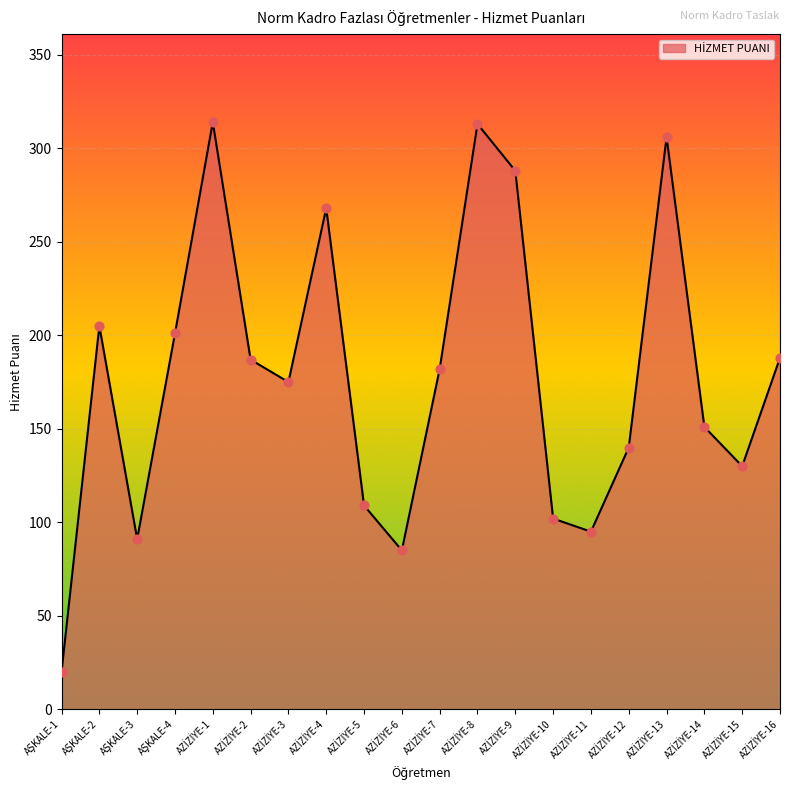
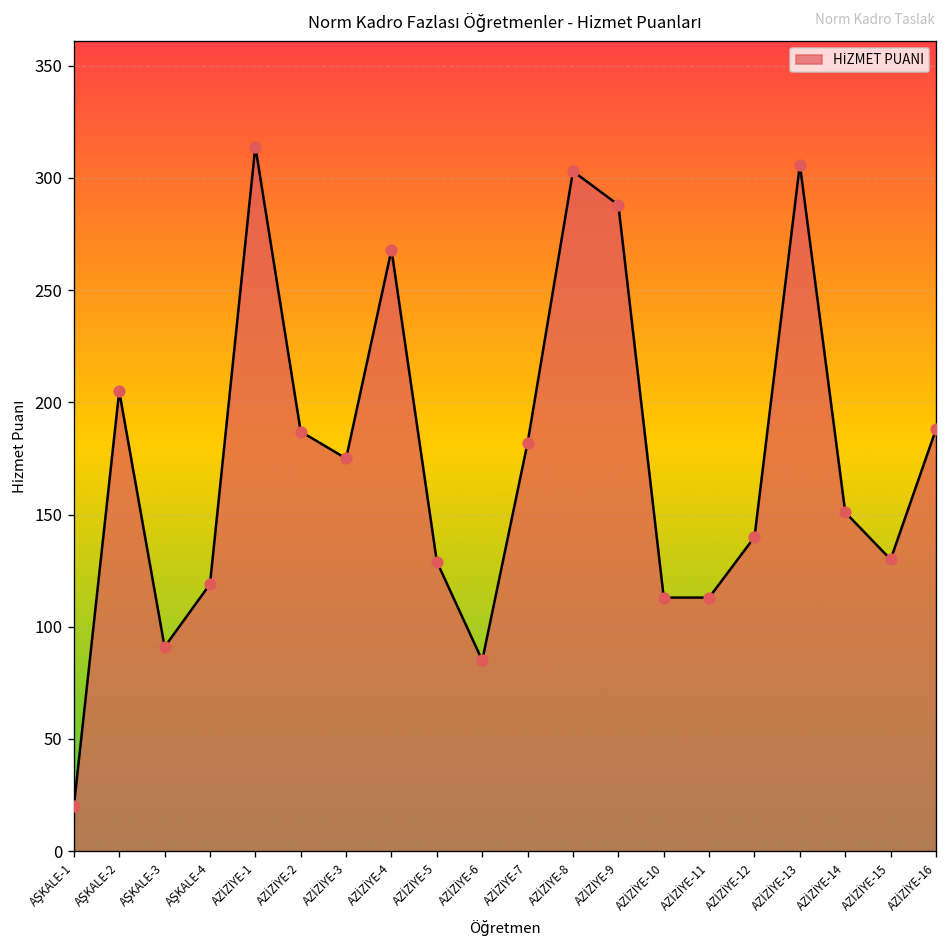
AŞKALE-4: 201 -> 119
AZİZİYE-5: 109 -> 129
AZİZİYE-8: 313 -> 303
AZİZİYE-10: 102 -> 113
AZİZİYE-11: 95 -> 113
